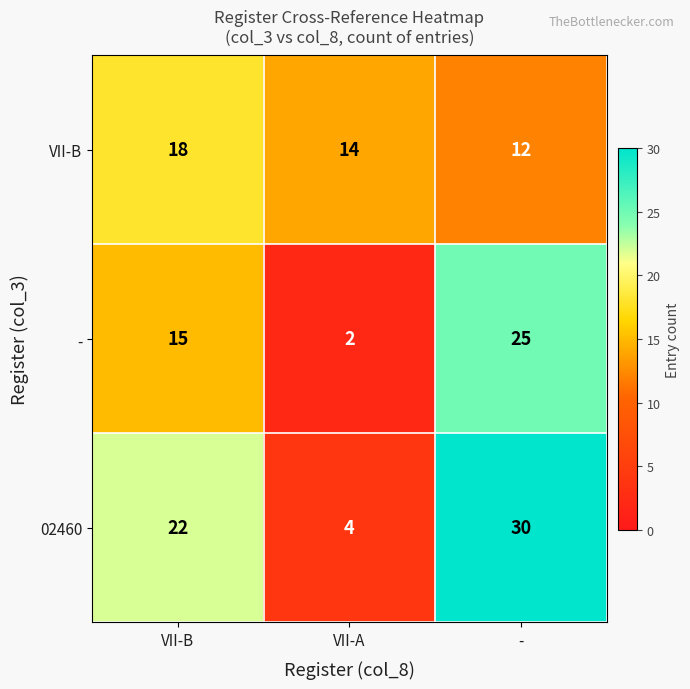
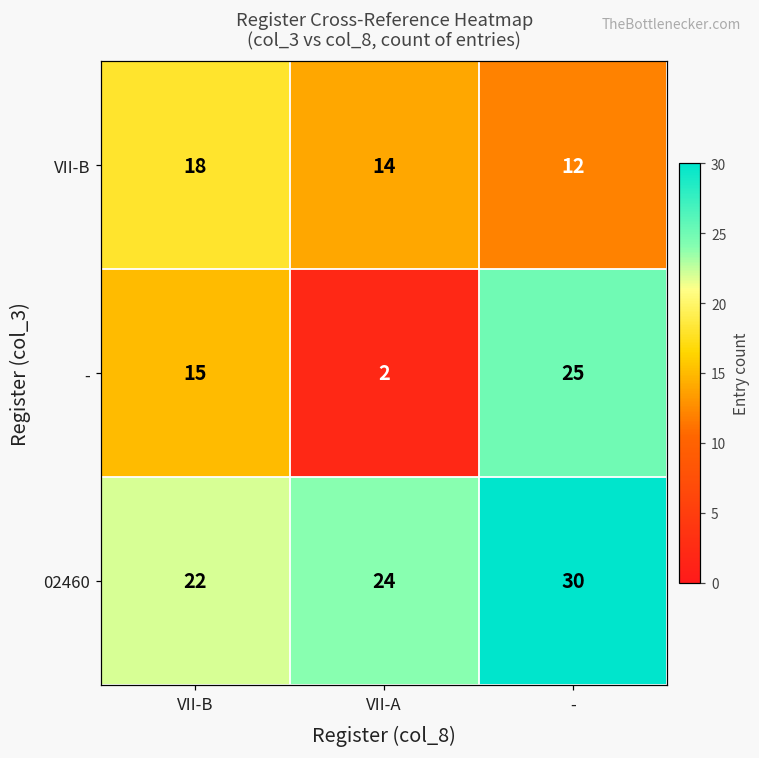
02460, VII-A: 4 -> 24
